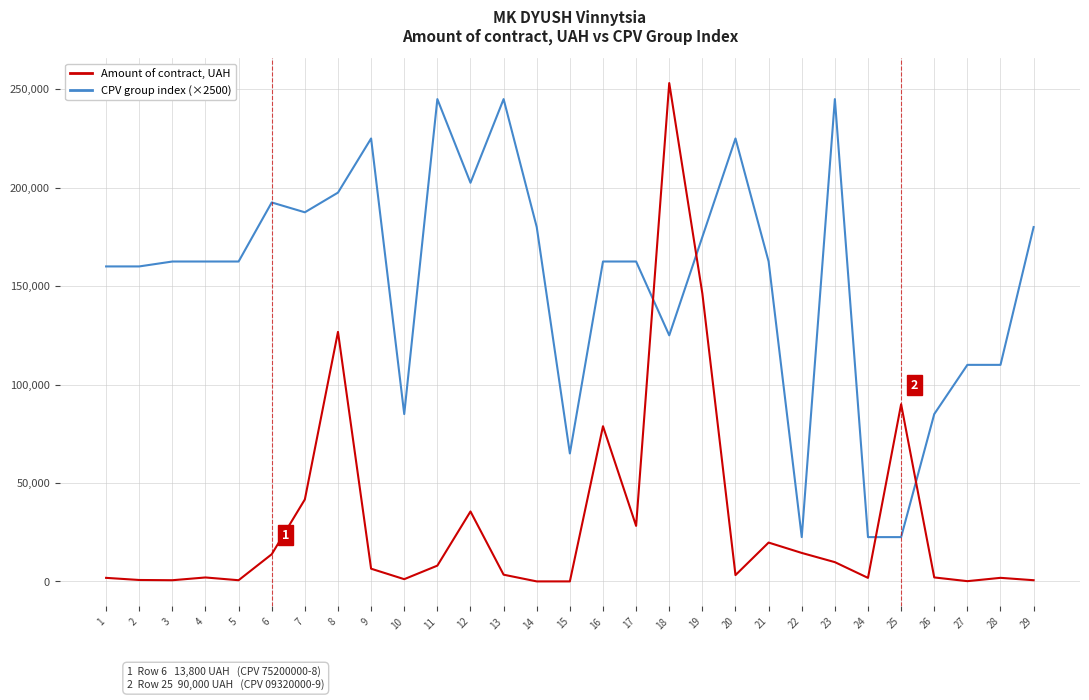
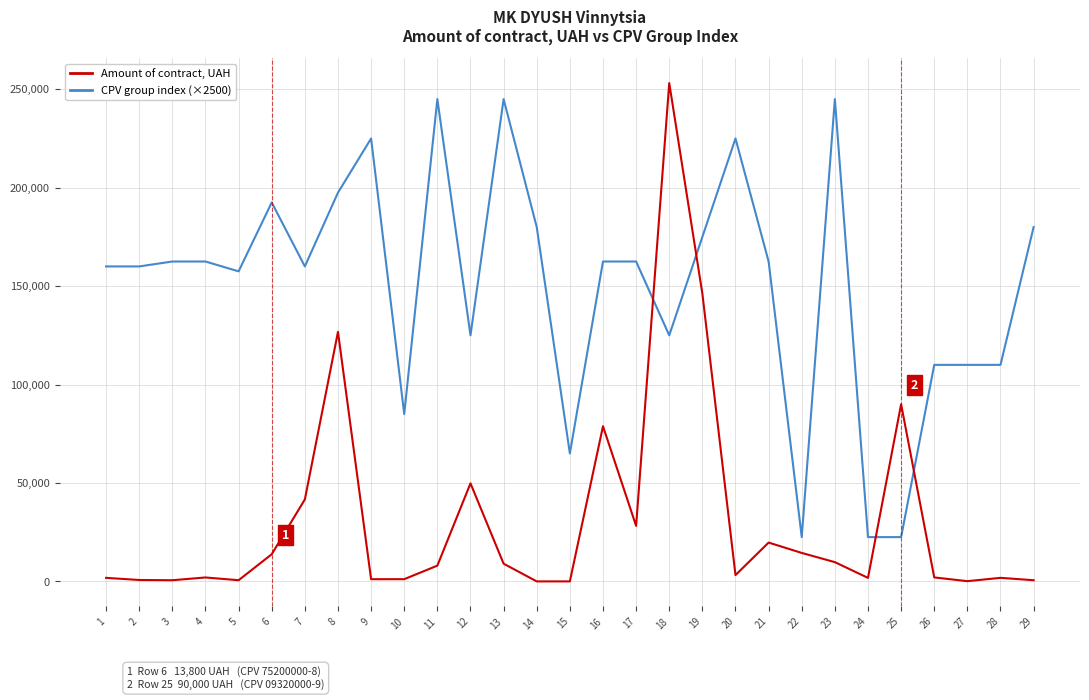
CPV group index (×2500), 5: 163,000 -> 158,000
CPV group index (×2500), 7: 188,000 -> 160,000
Amount of contract, UAH, 9: 6,000 -> 1,000
Amount of contract, UAH, 12: 36,000 -> 50,000
CPV group index (×2500), 12: 203,000 -> 125,000
Amount of contract, UAH, 13: 3,000 -> 9,000
CPV group index (×2500), 26: 85,000 -> 110,000
